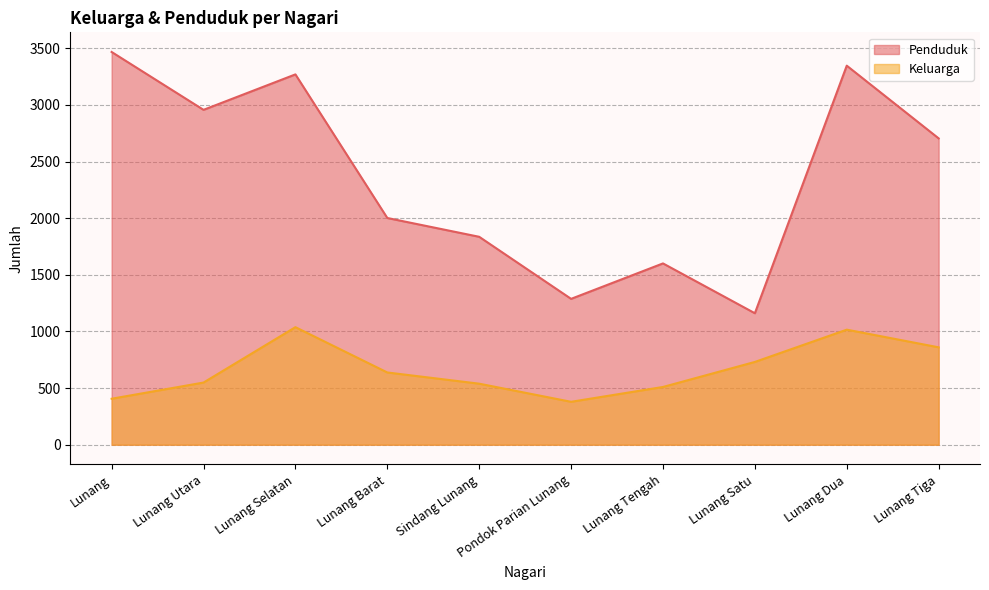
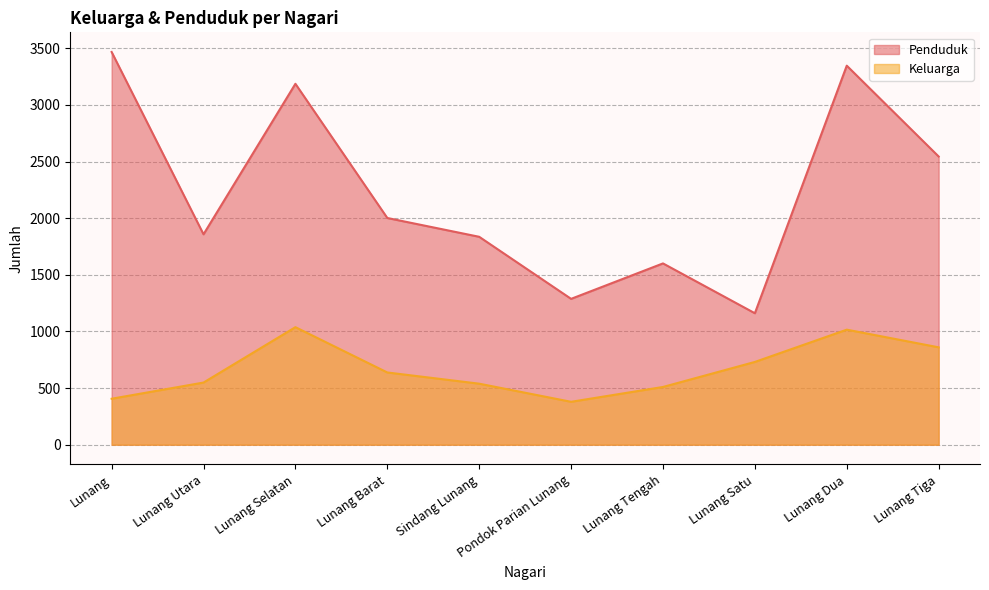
Penduduk, Lunang Utara: 2960 -> 1860
Penduduk, Lunang Selatan: 3270 -> 3190
Penduduk, Lunang Tiga: 2710 -> 2550
